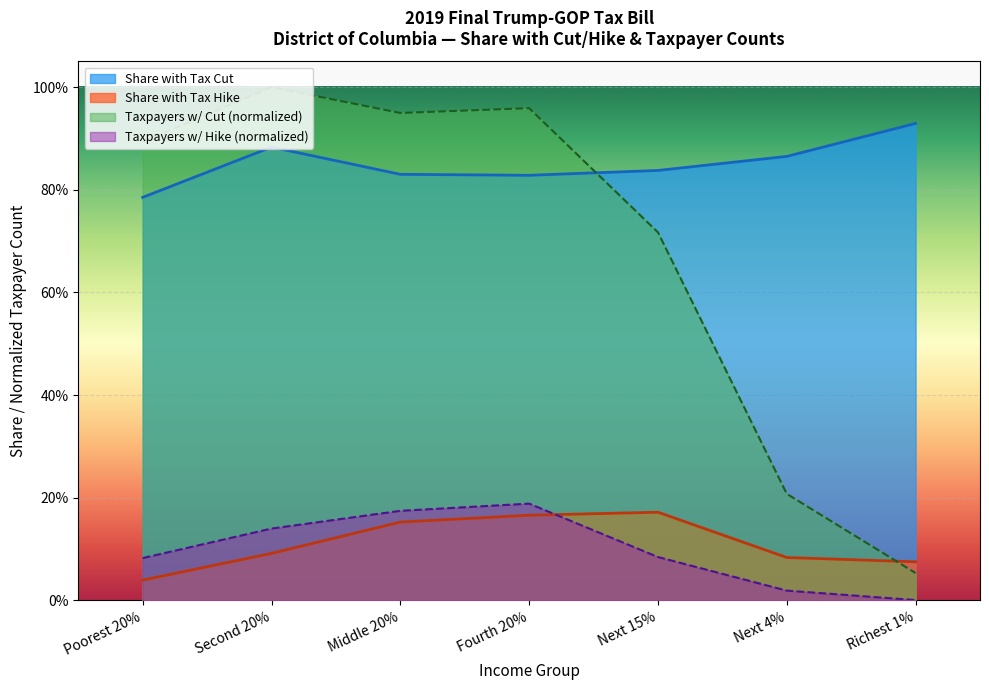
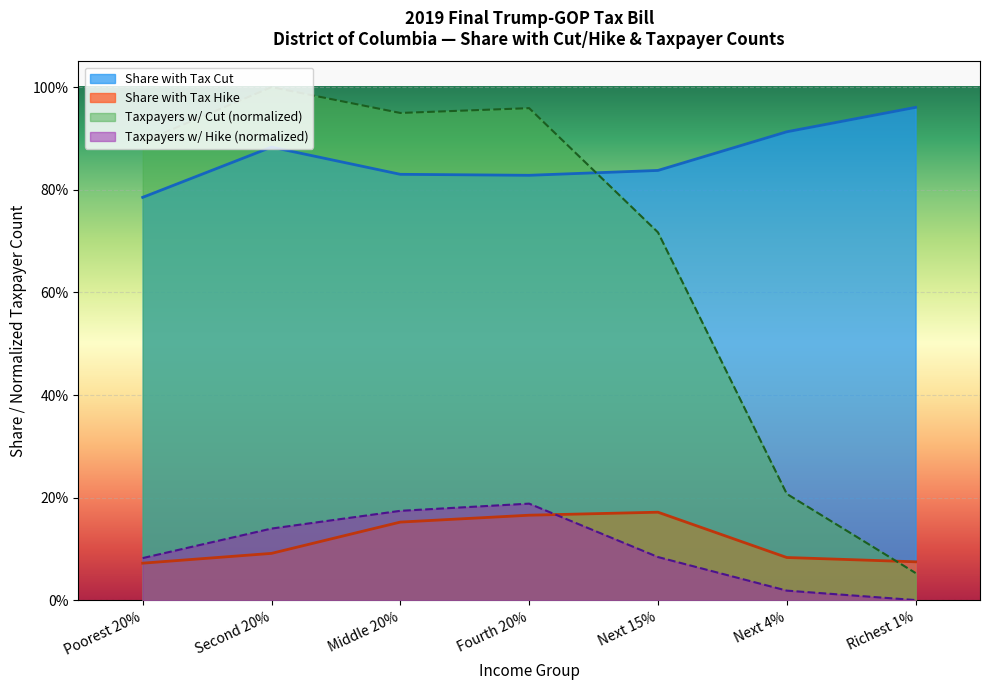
Share with Tax Hike, Poorest 20%: 4% -> 7%
Share with Tax Cut, Next 4%: 87% -> 91%
Share with Tax Cut, Richest 1%: 93% -> 96%
